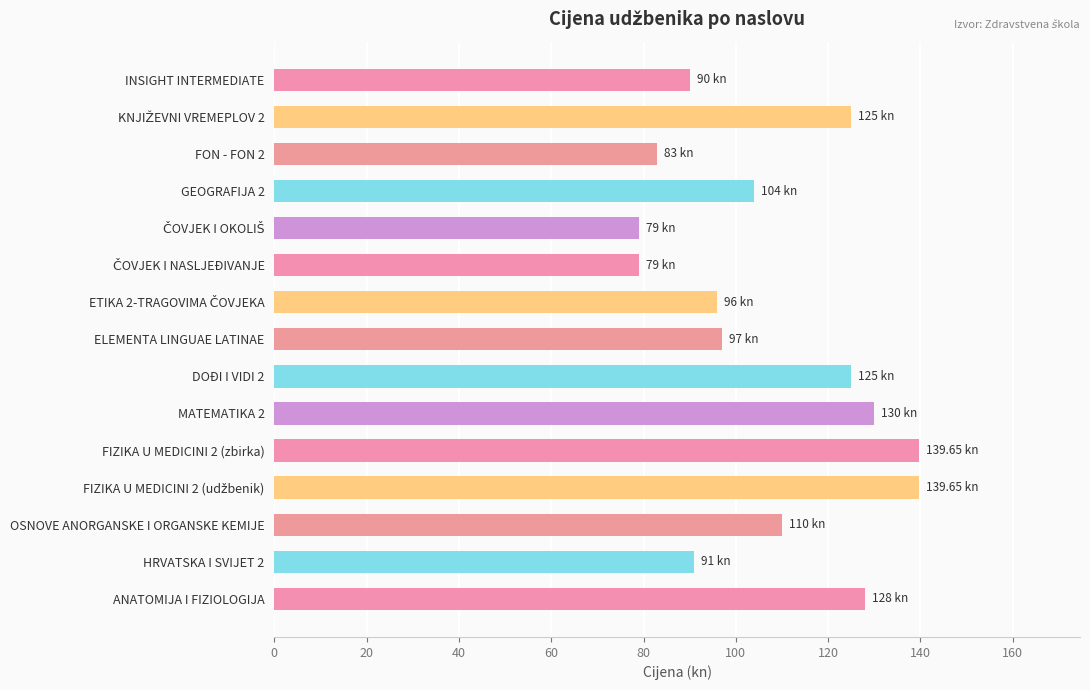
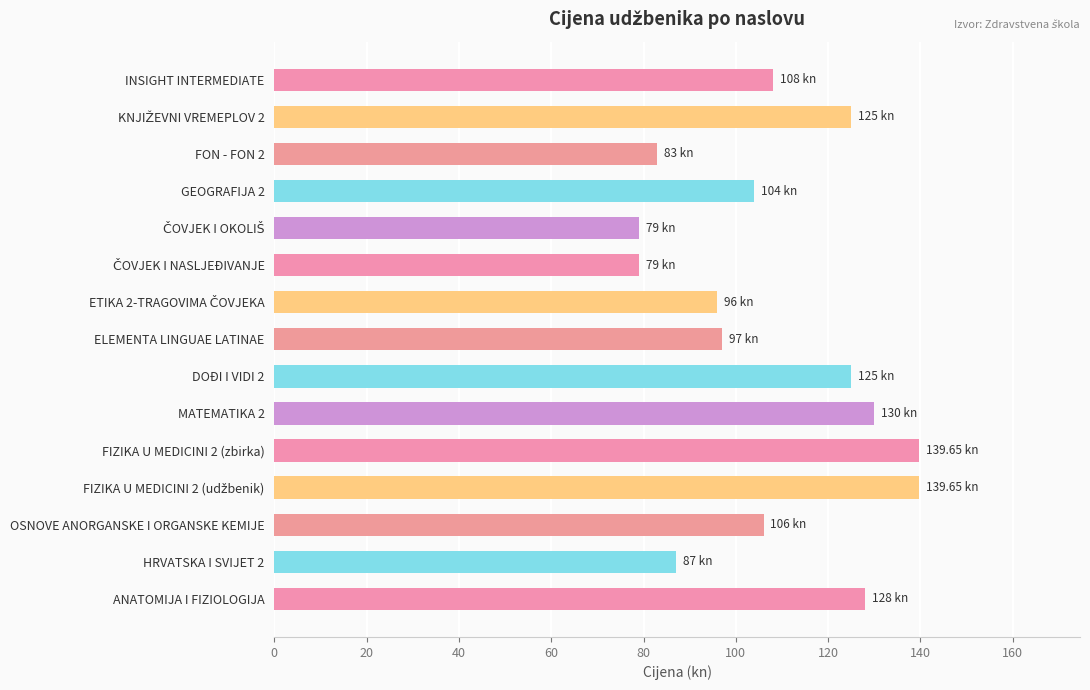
INSIGHT INTERMEDIATE: 90 -> 108
OSNOVE ANORGANSKE I ORGANSKE KEMIJE: 110 -> 106
HRVATSKA I SVIJET 2: 91 -> 87
